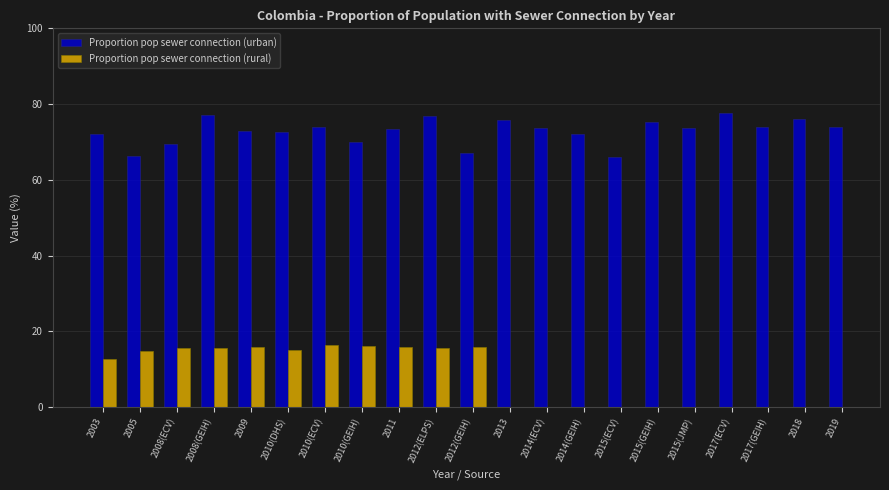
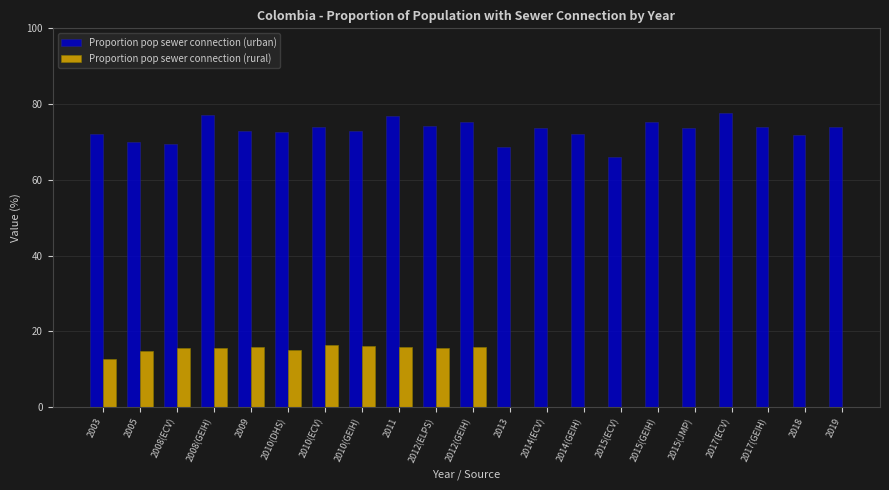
Proportion pop sewer connection (urban), 2005: 66 -> 70
Proportion pop sewer connection (urban), 2010(GEIH): 70 -> 73
Proportion pop sewer connection (urban), 2011: 73 -> 77
Proportion pop sewer connection (urban), 2012(ELPS): 77 -> 74
Proportion pop sewer connection (urban), 2012(GEIH): 67 -> 75
Proportion pop sewer connection (urban), 2013: 76 -> 69
Proportion pop sewer connection (urban), 2018: 76 -> 72
